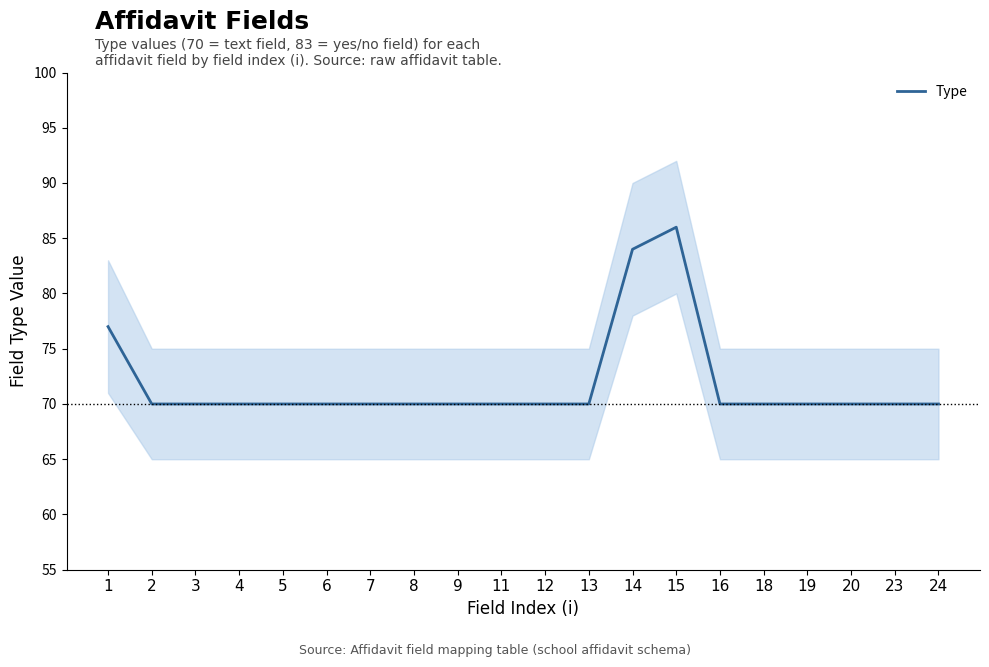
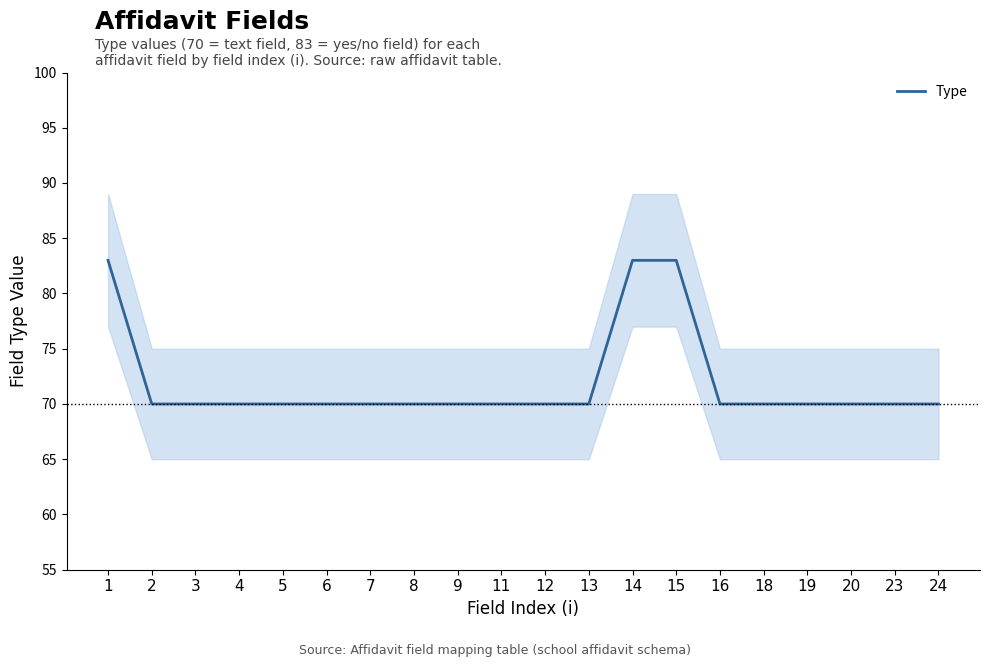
Type, 1: 77 -> 83
Type, 14: 84 -> 83
Type, 15: 86 -> 83
